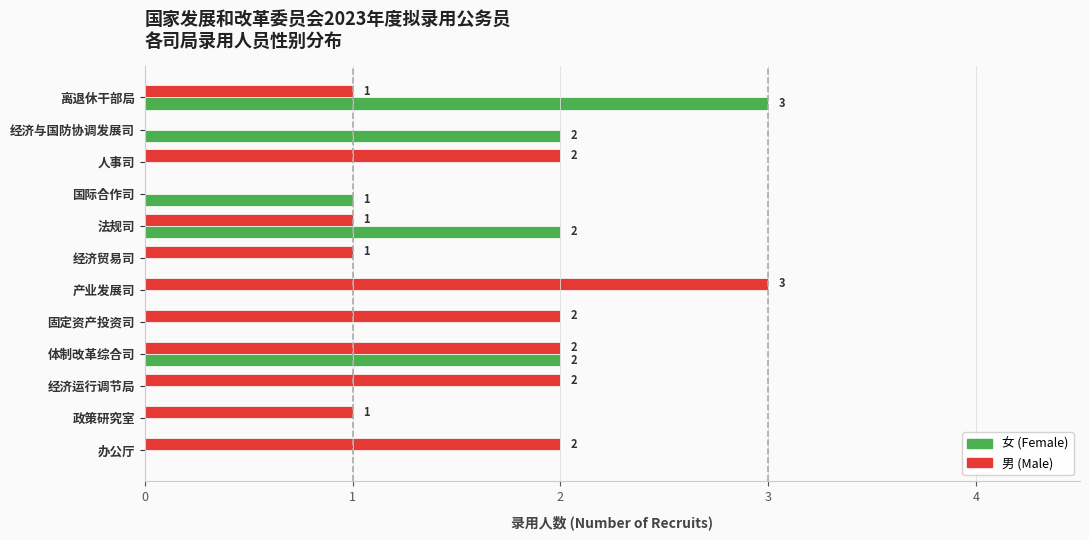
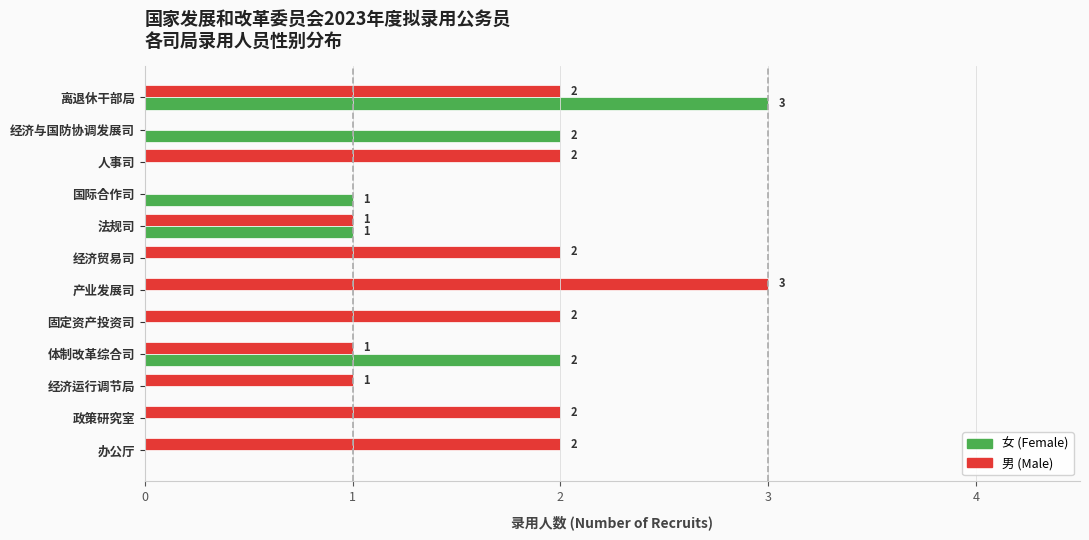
男 (Male), 离退休干部局: 1 -> 2
女 (Female), 法规司: 2 -> 1
男 (Male), 经济贸易司: 1 -> 2
男 (Male), 体制改革综合司: 2 -> 1
男 (Male), 经济运行调节局: 2 -> 1
男 (Male), 政策研究室: 1 -> 2
